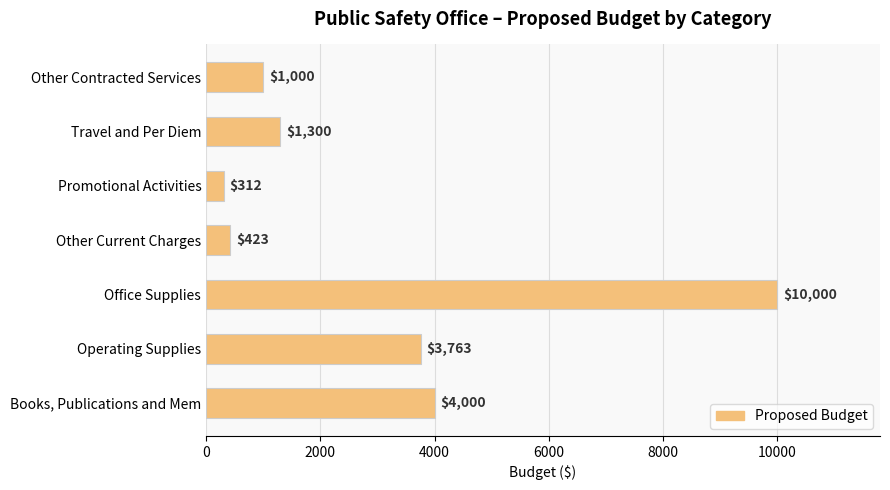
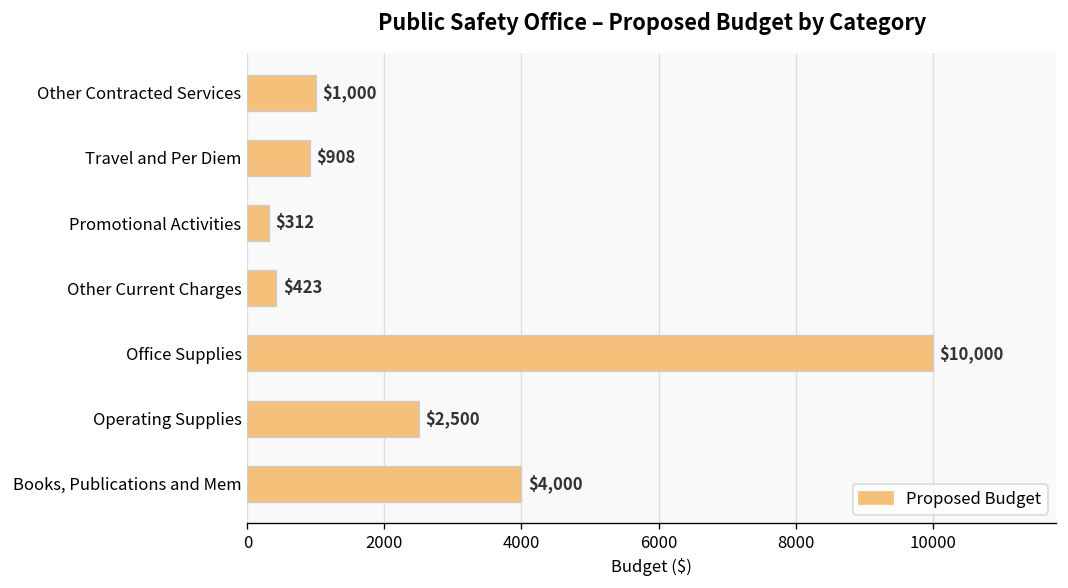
Travel and Per Diem: $1,300 -> $908
Operating Supplies: $3,763 -> $2,500
